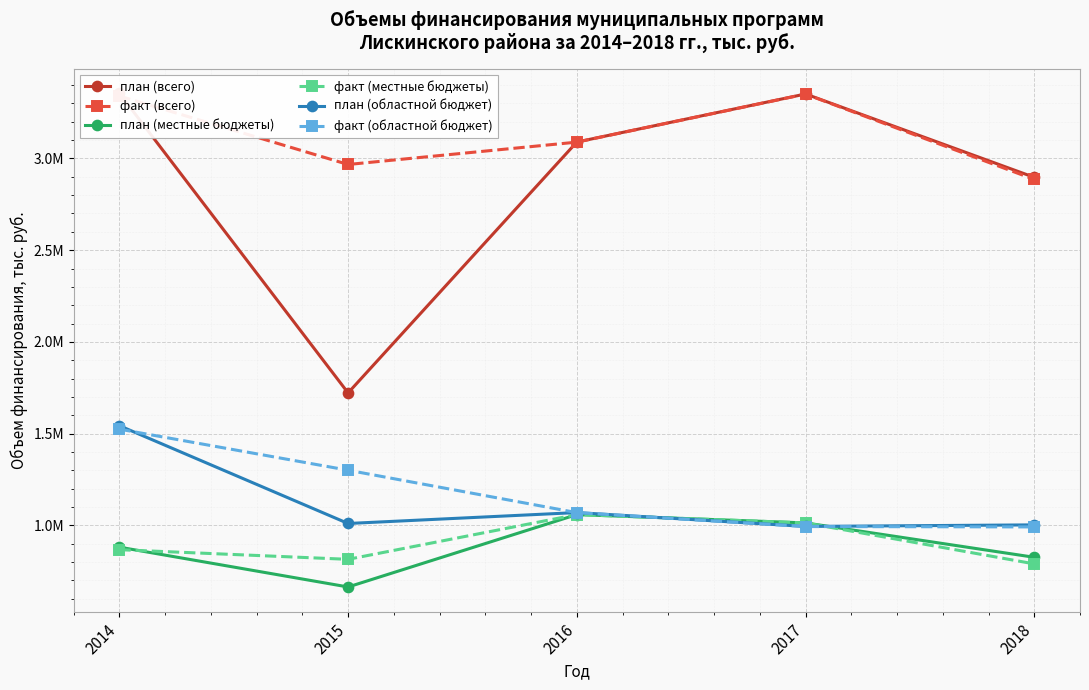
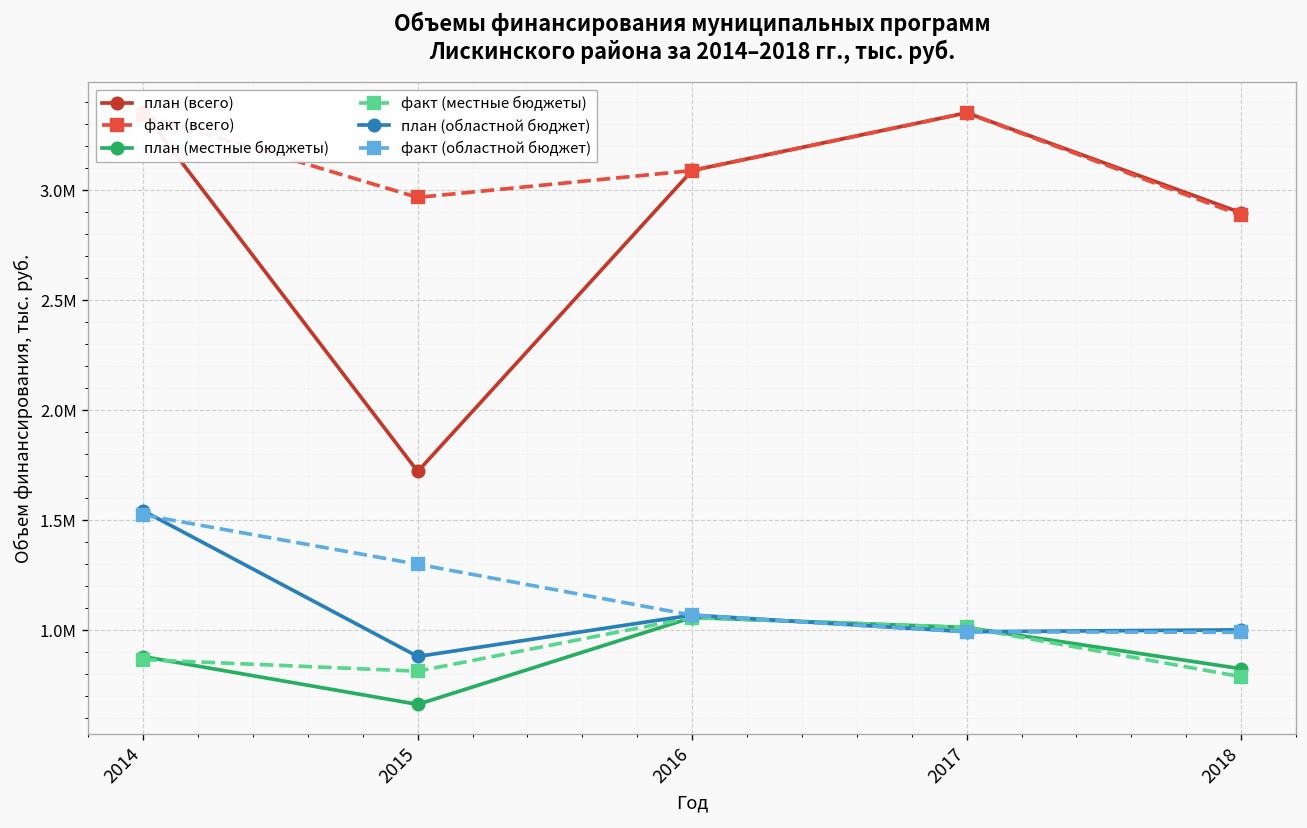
план (областной бюджет), 2015: 1010000 -> 880000
